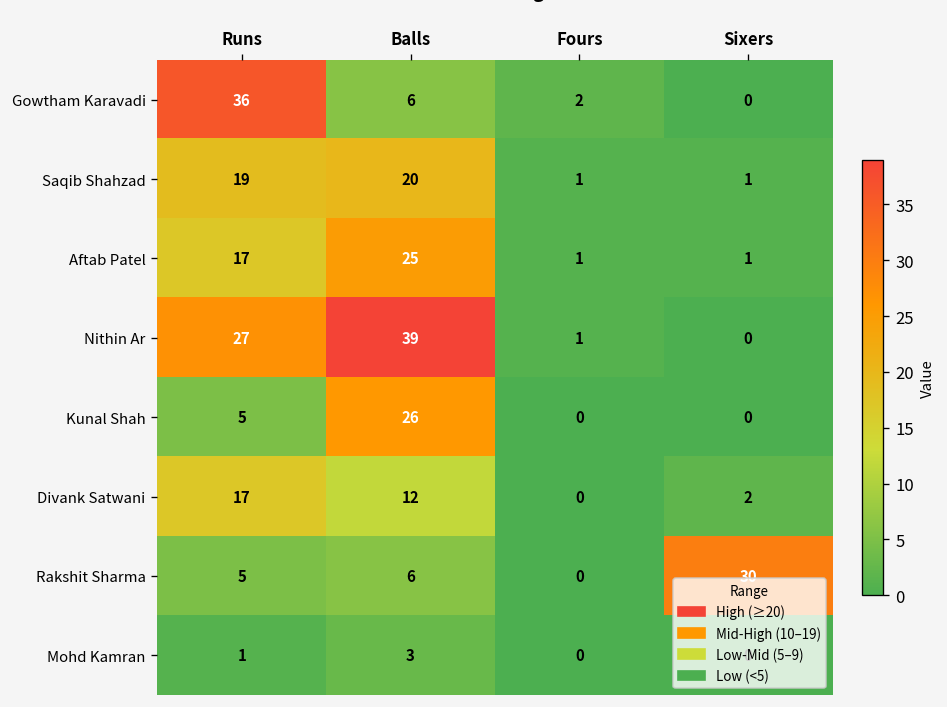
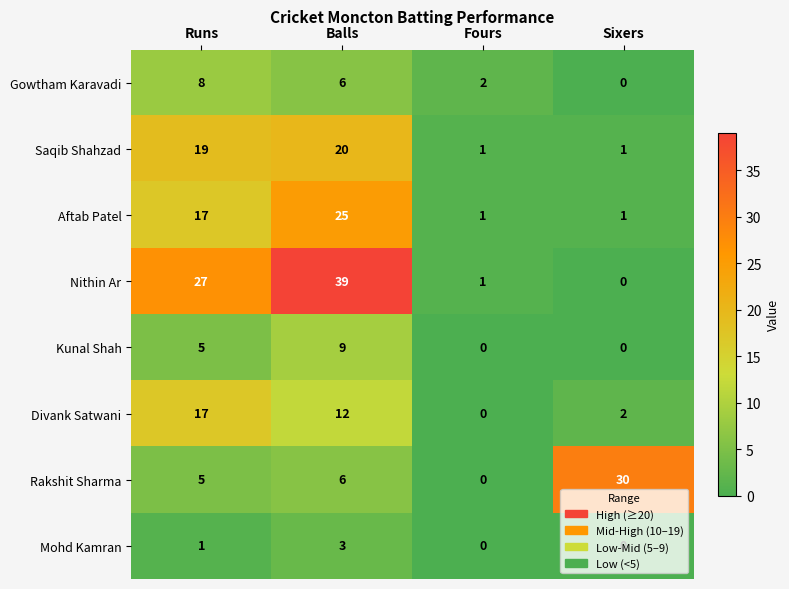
Gowtham Karavadi, Runs: 36 -> 8
Kunal Shah, Balls: 26 -> 9
